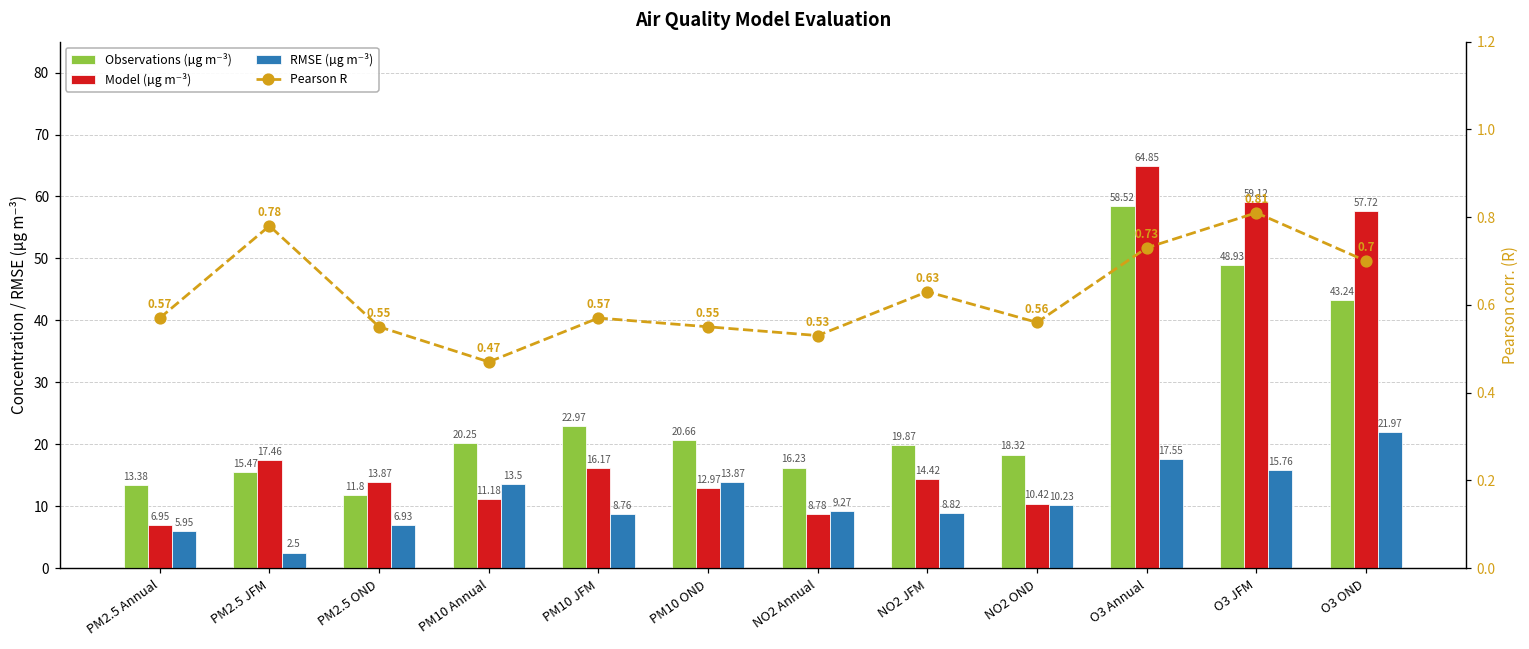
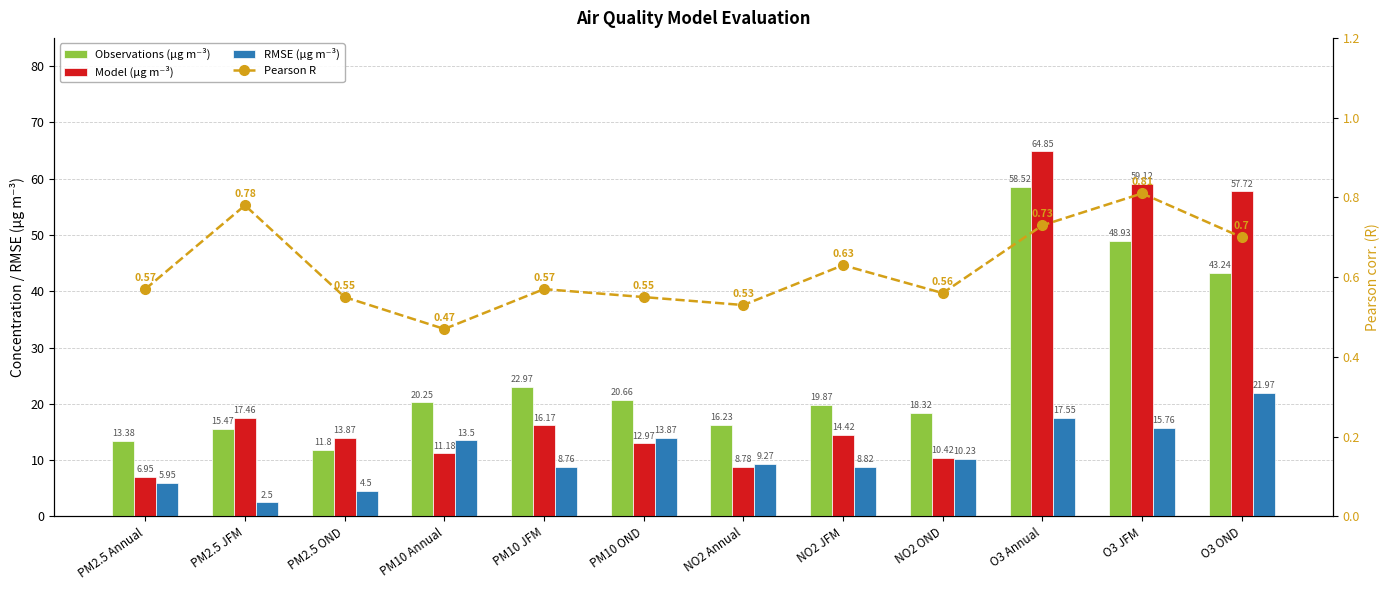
RMSE (µg m⁻³), PM2.5 OND: 6.93 -> 4.5
